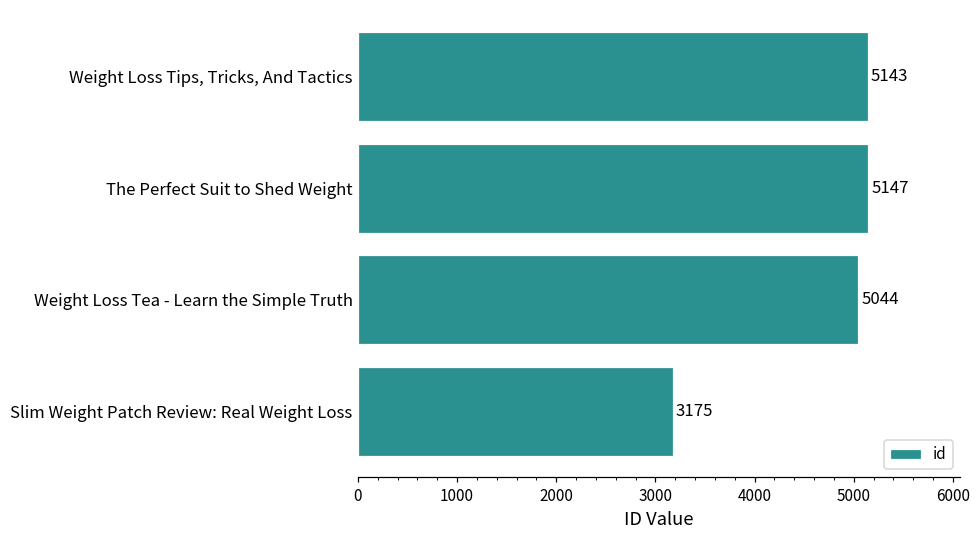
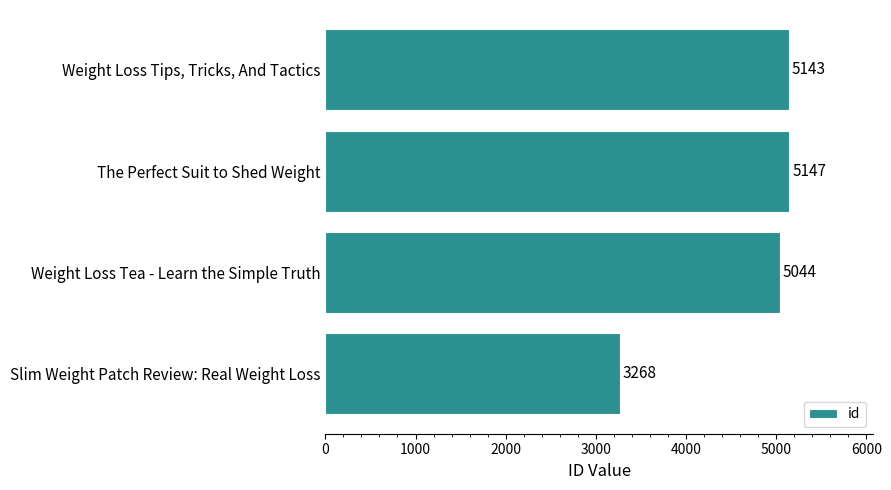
Slim Weight Patch Review: Real Weight Loss: 3175 -> 3268
